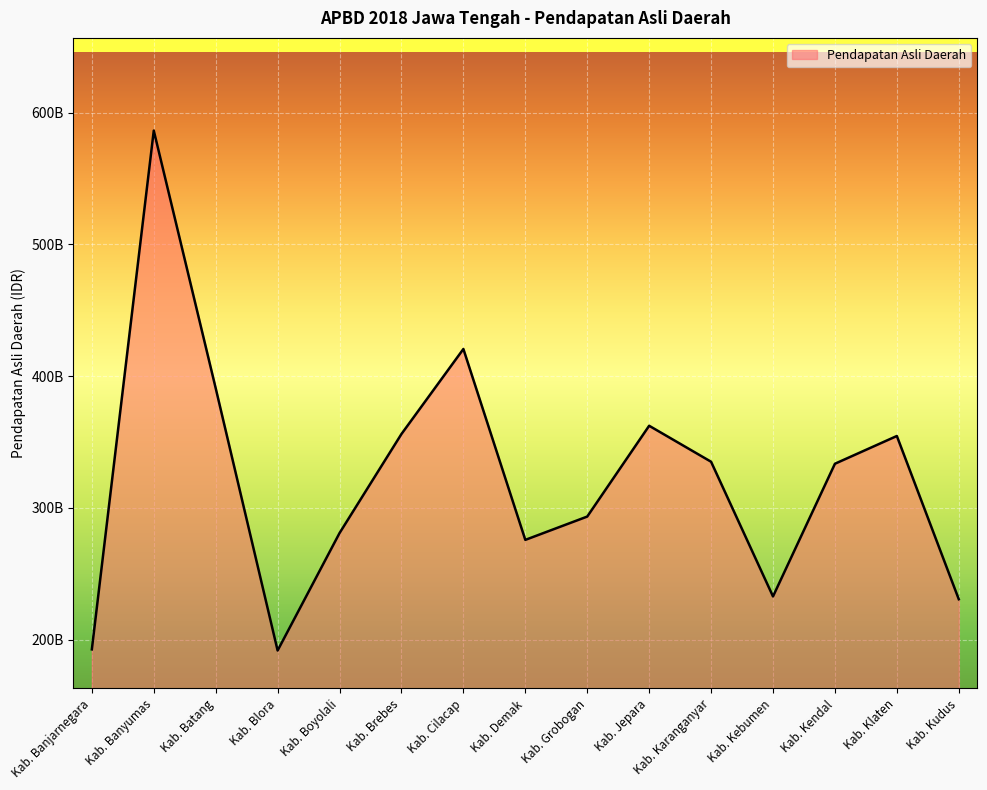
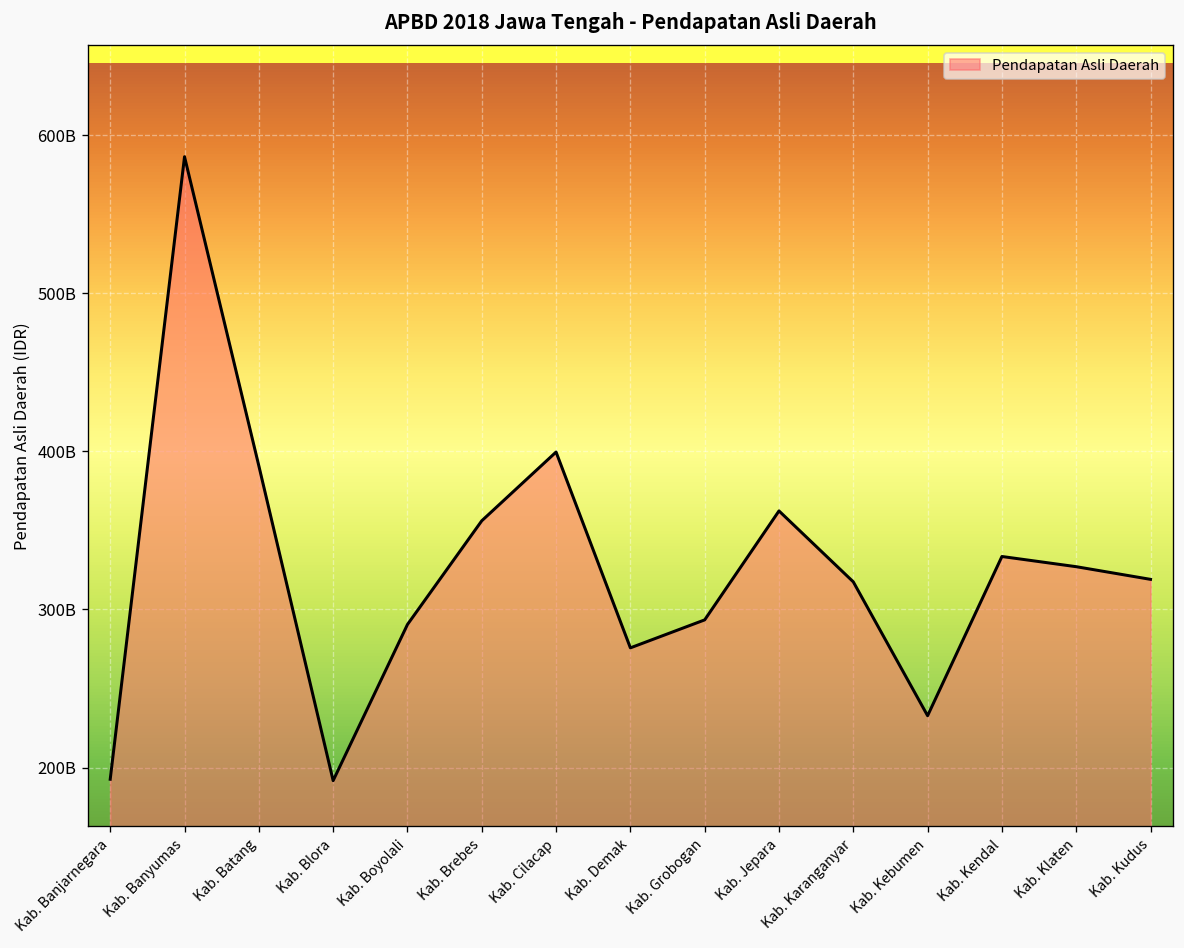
Kab. Boyolali: 281000000000 -> 290000000000
Kab. Cilacap: 421000000000 -> 400000000000
Kab. Karanganyar: 335000000000 -> 317000000000
Kab. Klaten: 355000000000 -> 327000000000
Kab. Kudus: 231000000000 -> 319000000000
